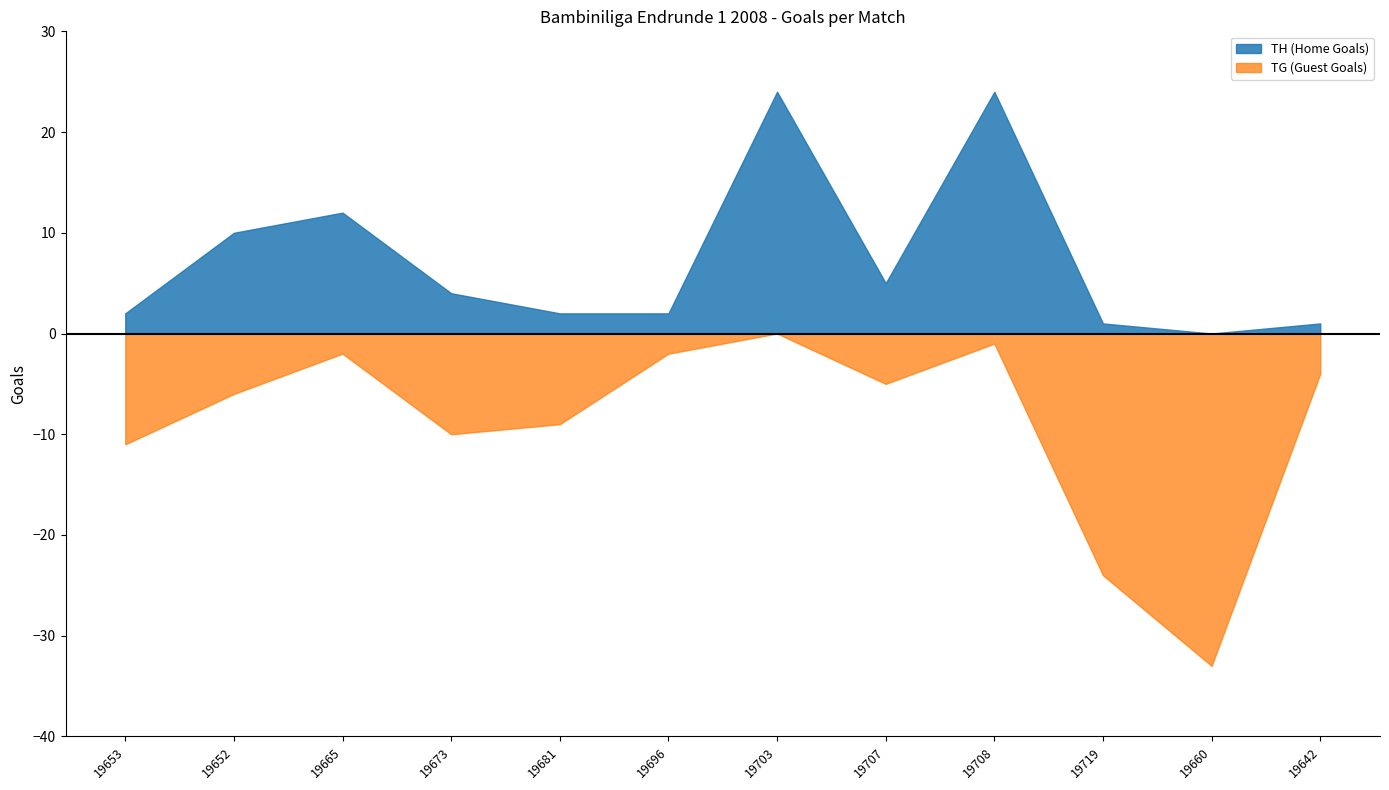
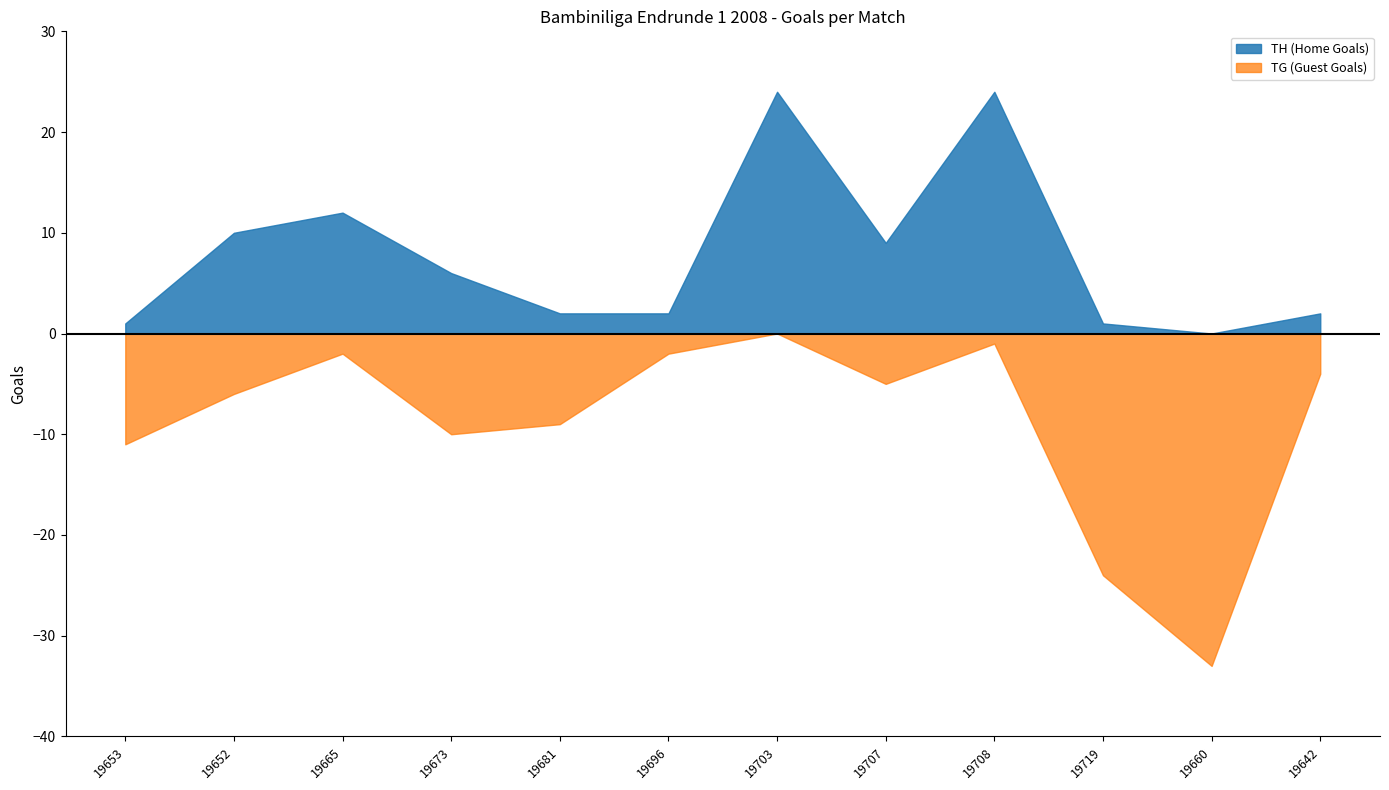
TH (Home Goals), 19653: 2 -> 1
TH (Home Goals), 19673: 4 -> 6
TH (Home Goals), 19707: 5 -> 9
TH (Home Goals), 19642: 1 -> 2
